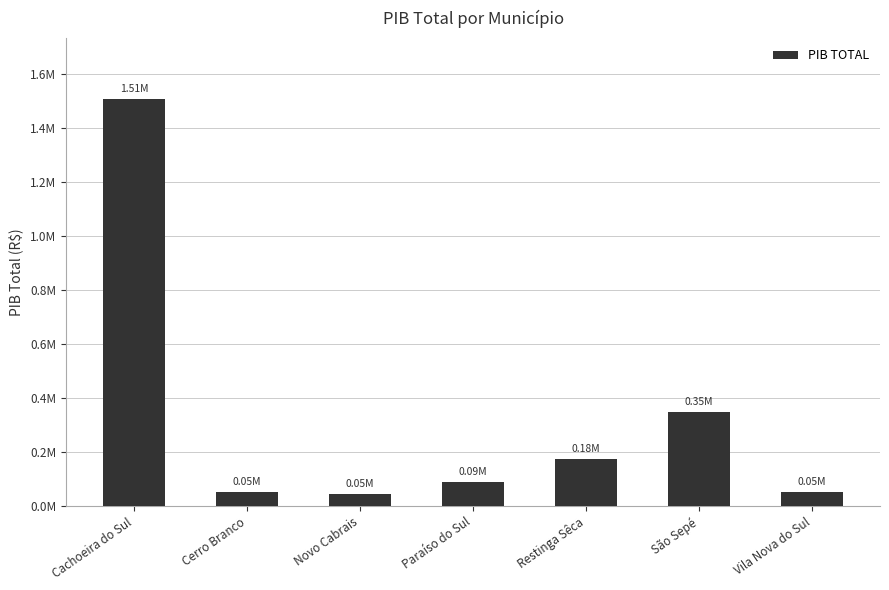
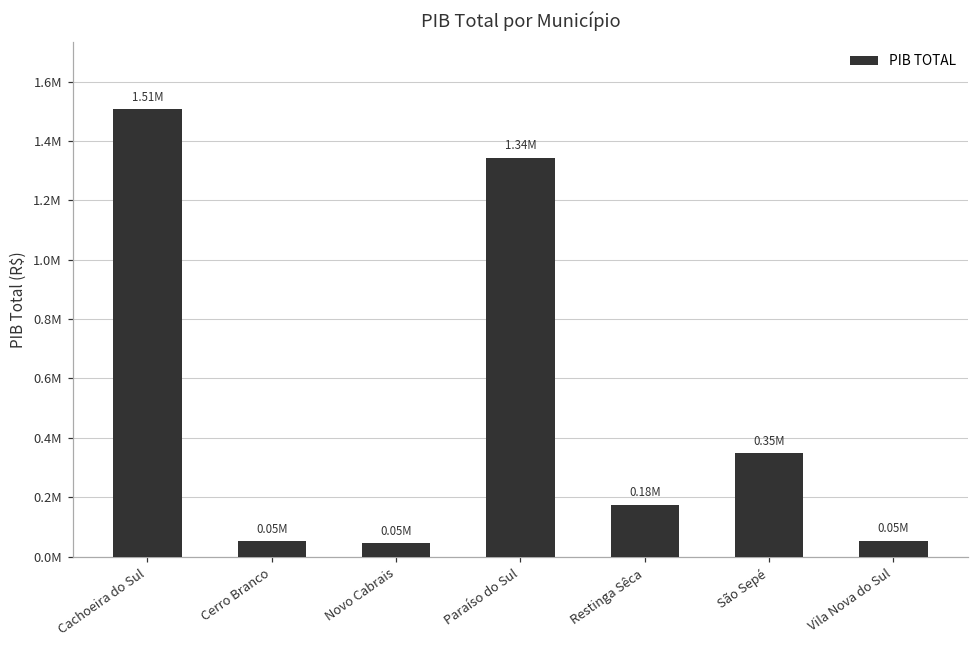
Paraíso do Sul: 0.09M -> 1.34M
